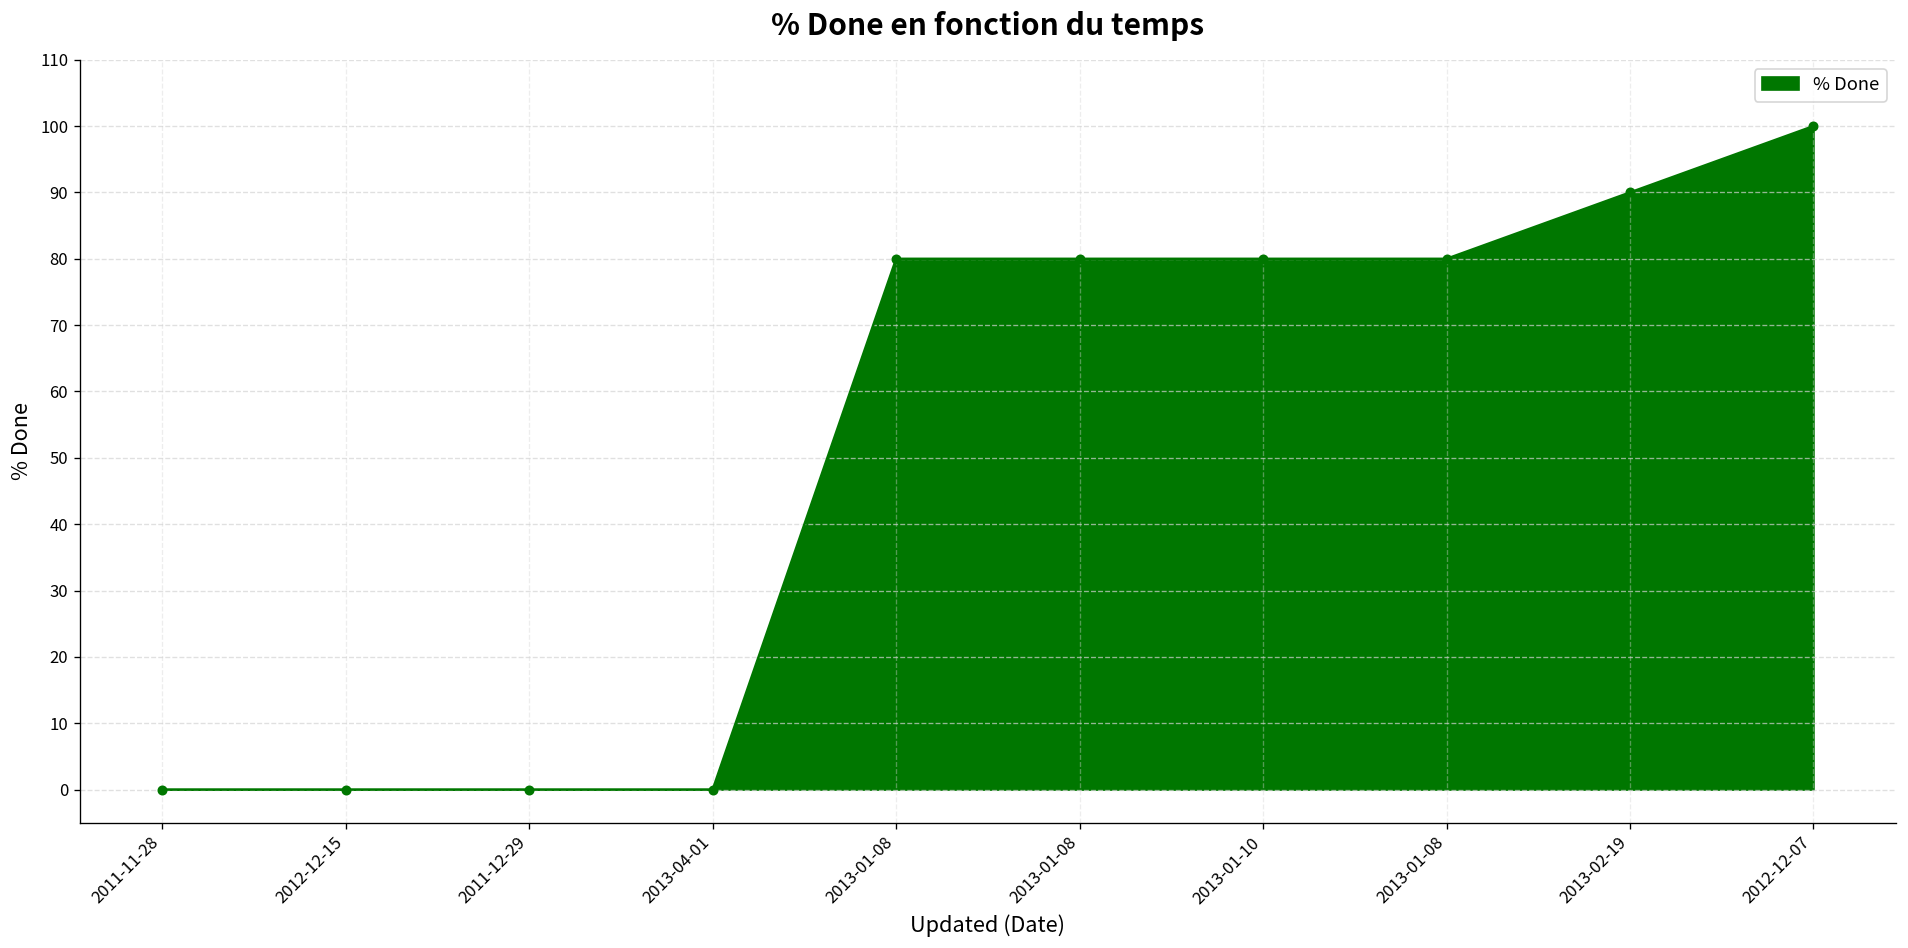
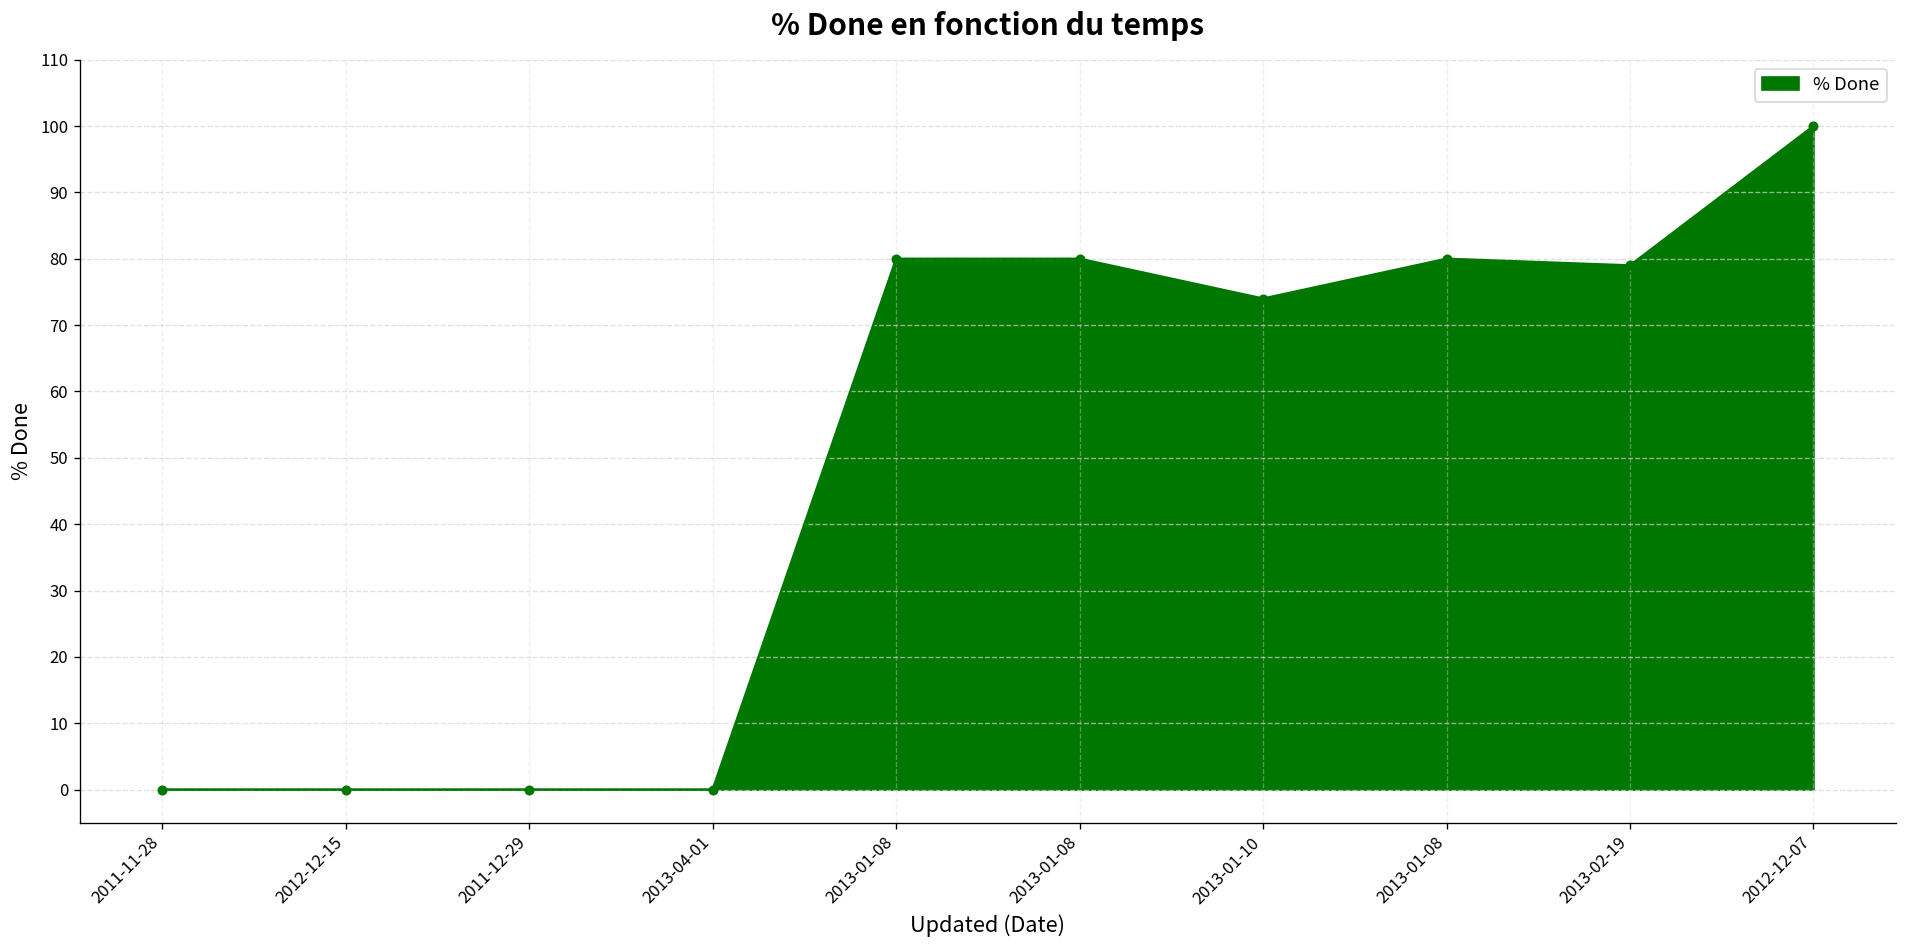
2013-01-10: 80 -> 74
2013-02-19: 90 -> 79
